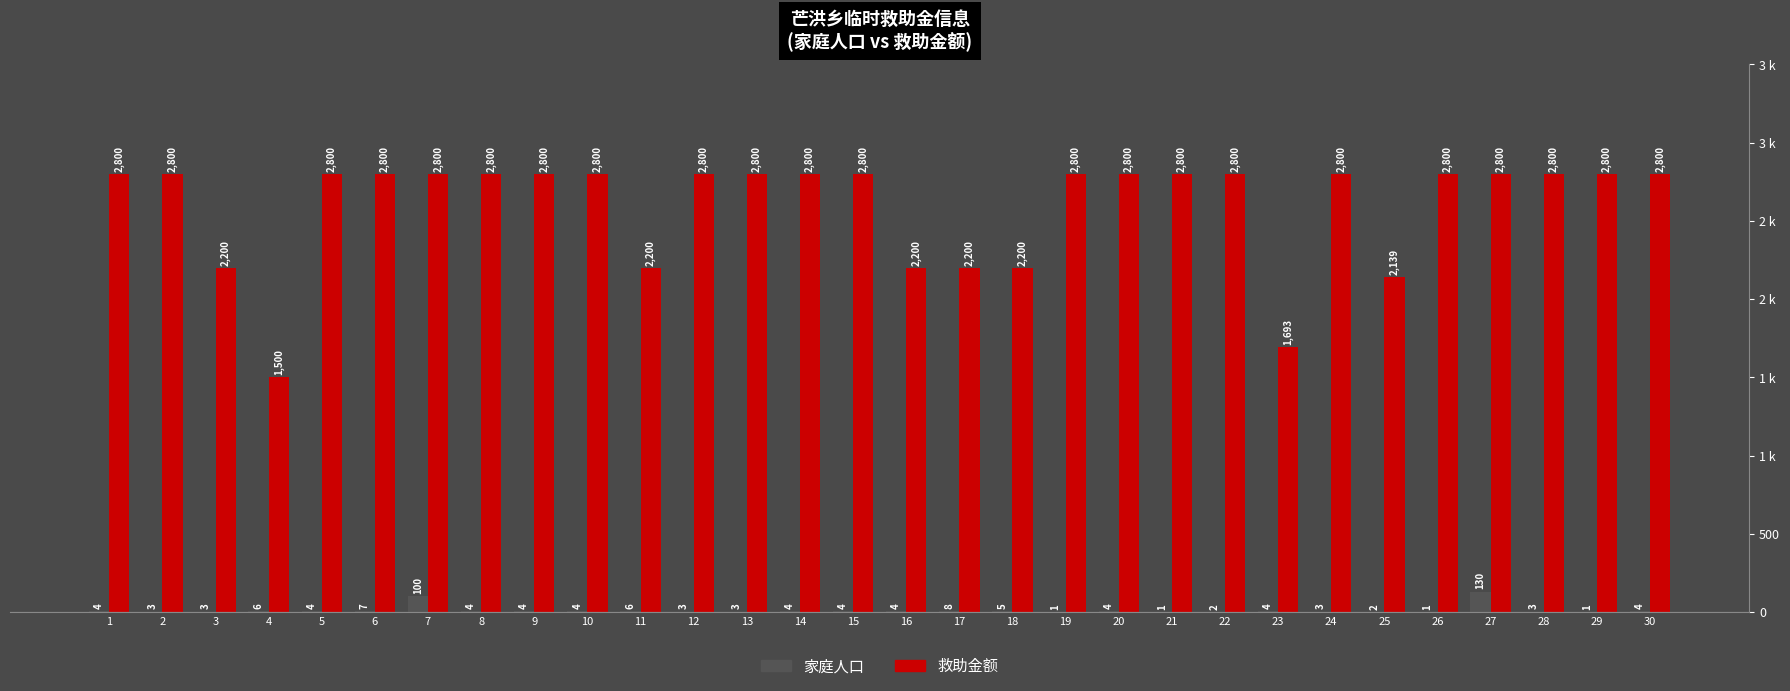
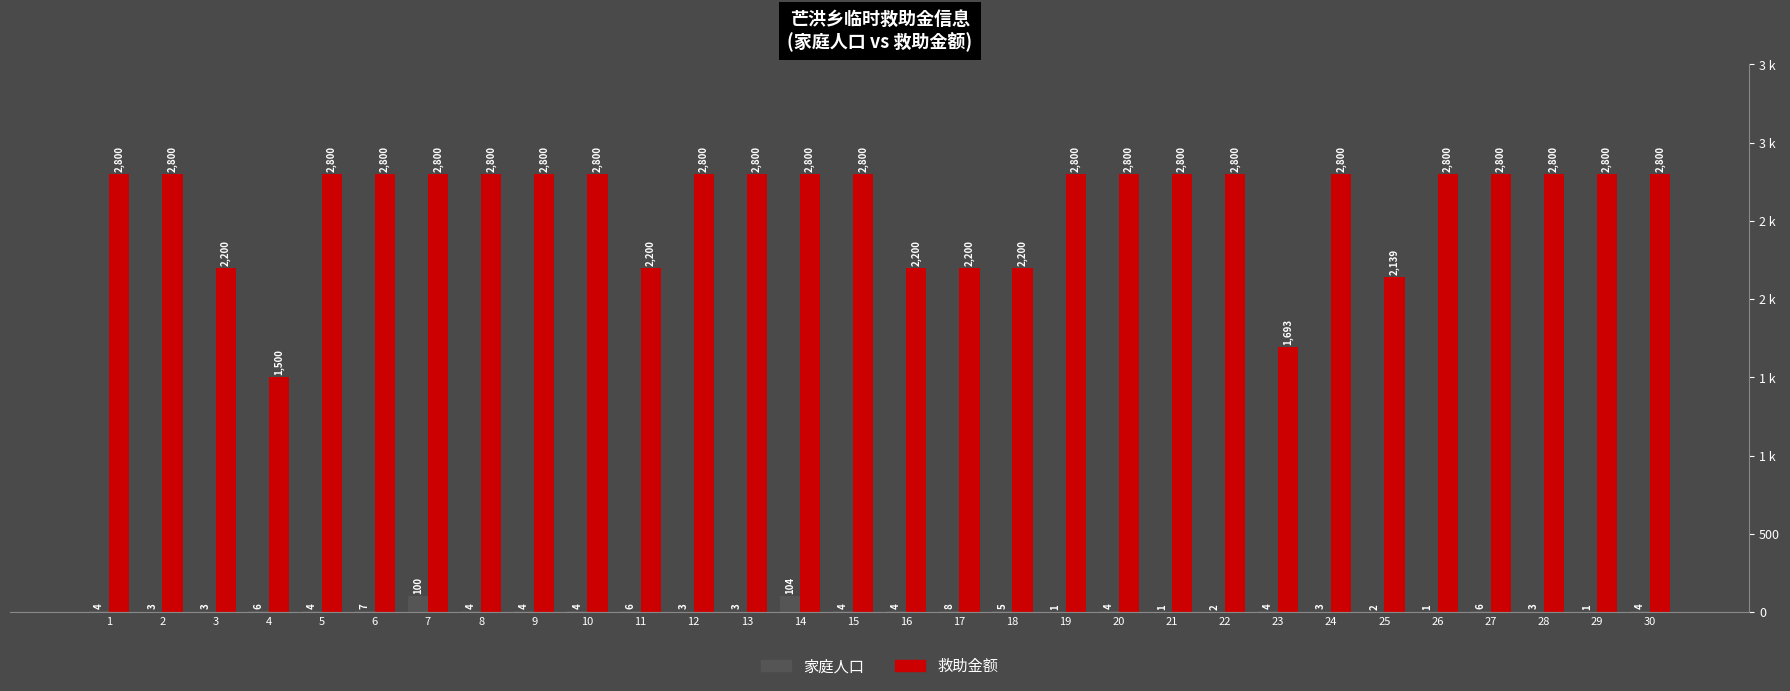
家庭人口, 14: 4 -> 104
家庭人口, 27: 130 -> 6
